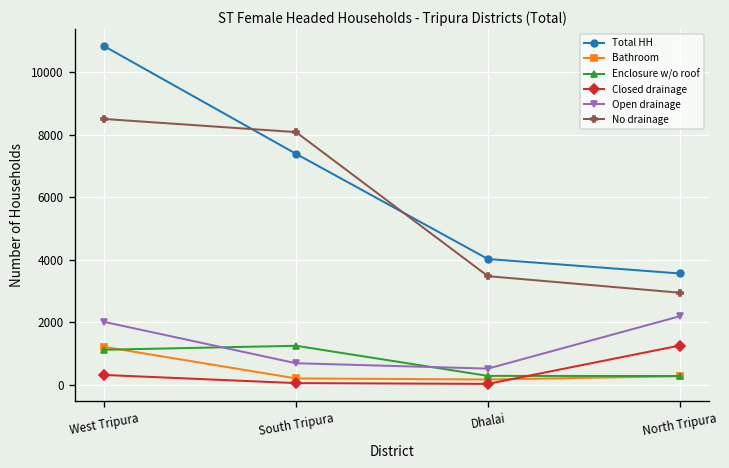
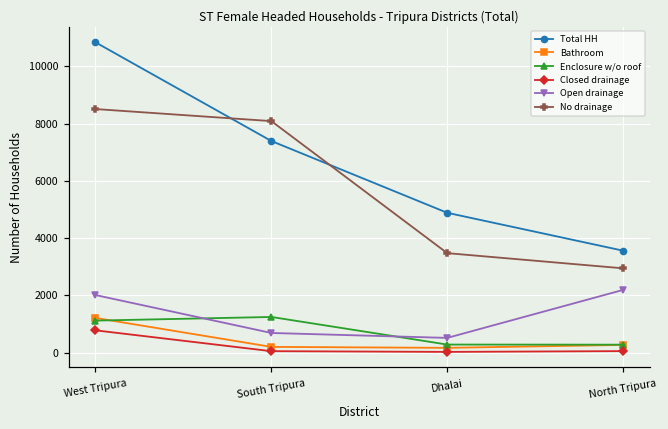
Closed drainage, West Tripura: 300 -> 800
Total HH, Dhalai: 4000 -> 4900
Closed drainage, North Tripura: 1300 -> 100
